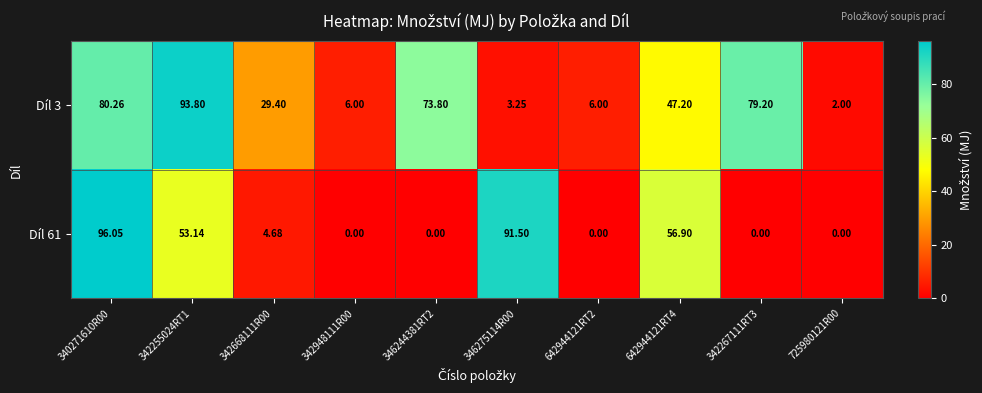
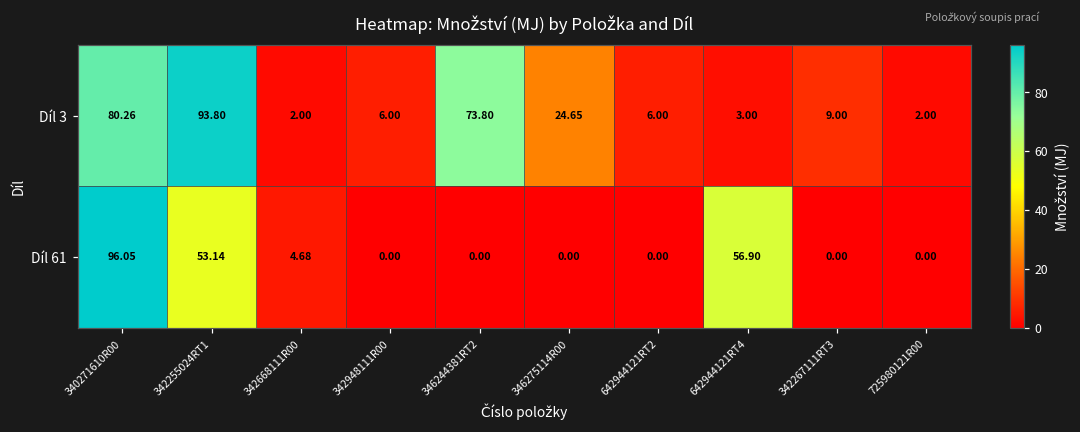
Díl 3, 342668111R00: 29.40 -> 2.00
Díl 3, 346275114R00: 3.25 -> 24.65
Díl 3, 642944121RT4: 47.20 -> 3.00
Díl 3, 342267111RT3: 79.20 -> 9.00
Díl 61, 346275114R00: 91.50 -> 0.00
